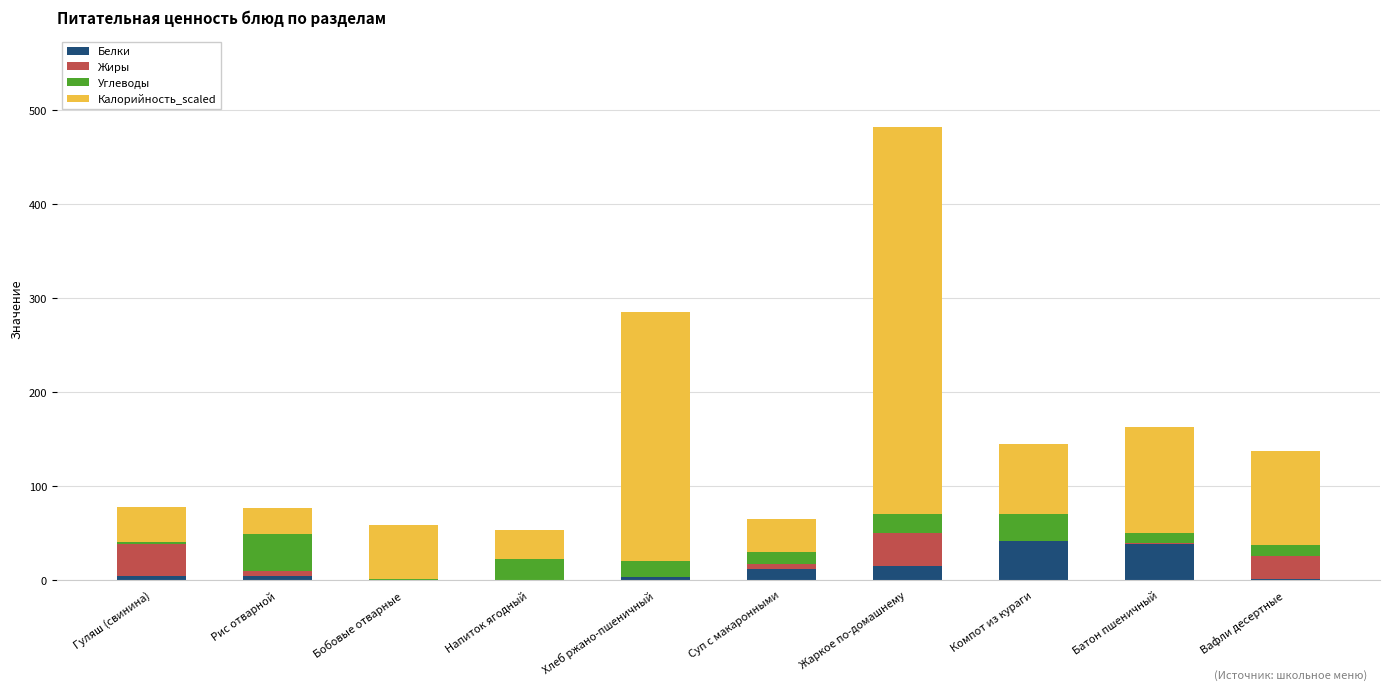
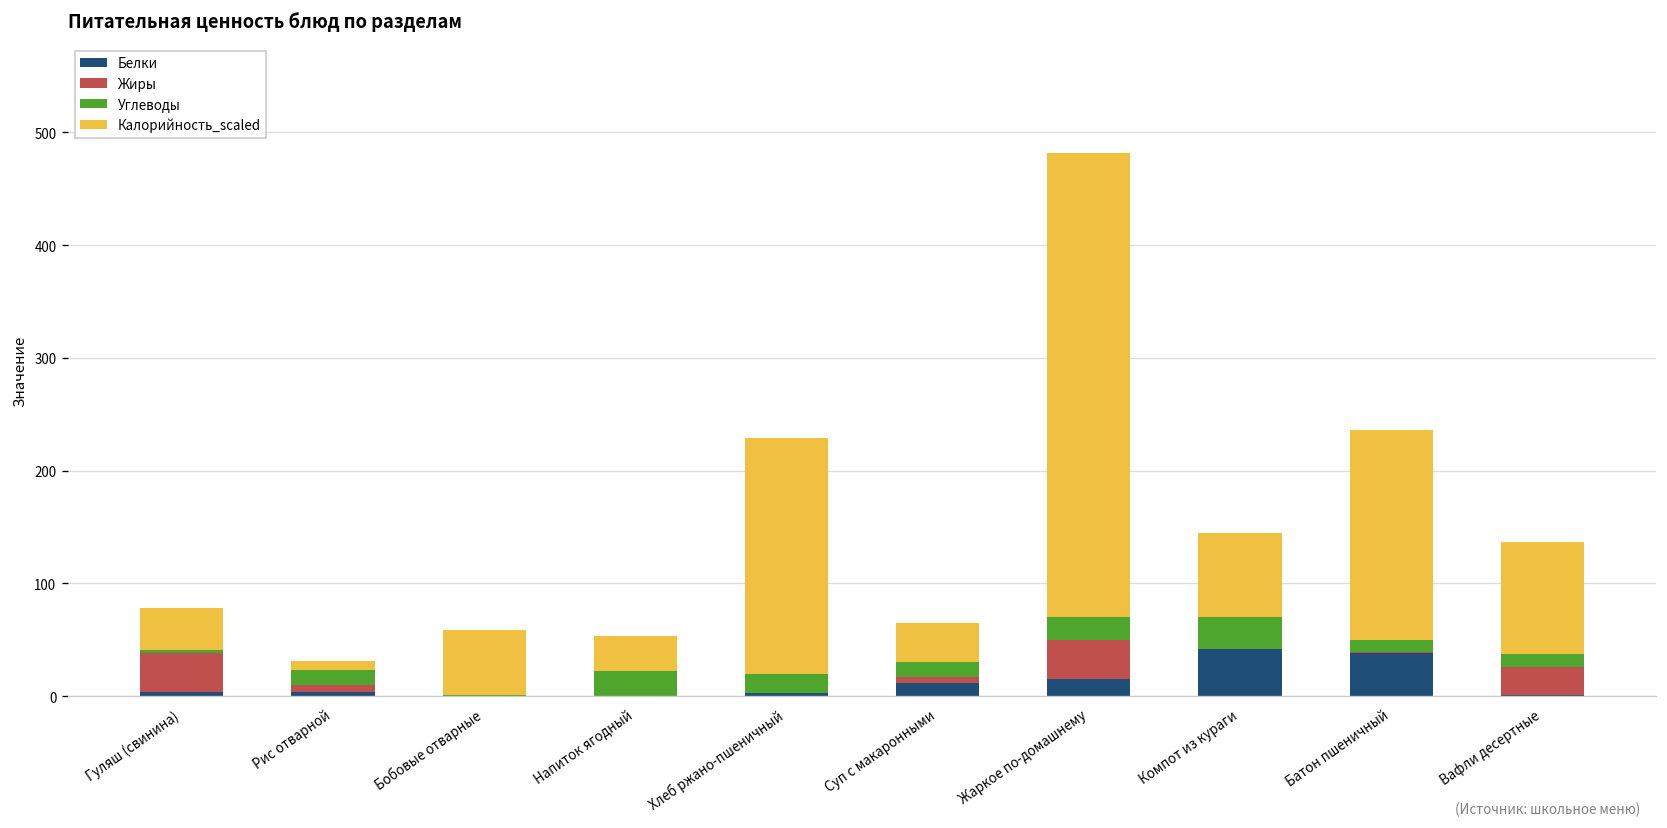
Углеводы, Рис отварной: 40 -> 10
Калорийность_scaled, Рис отварной: 30 -> 10
Калорийность_scaled, Хлеб ржано-пшеничный: 270 -> 210
Калорийность_scaled, Батон пшеничный: 110 -> 190
